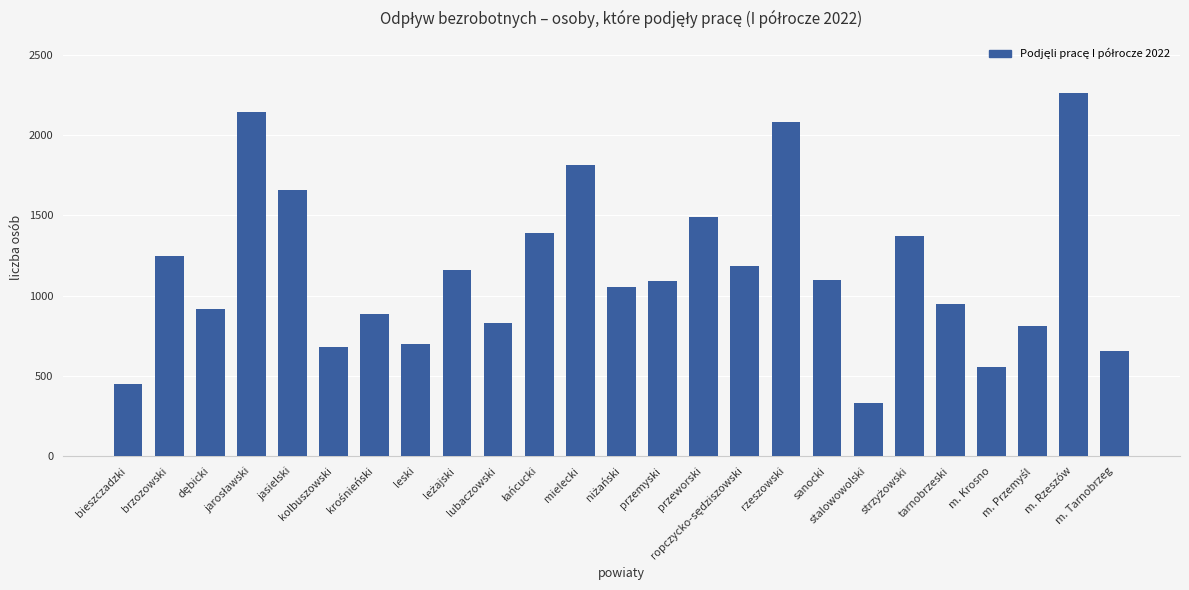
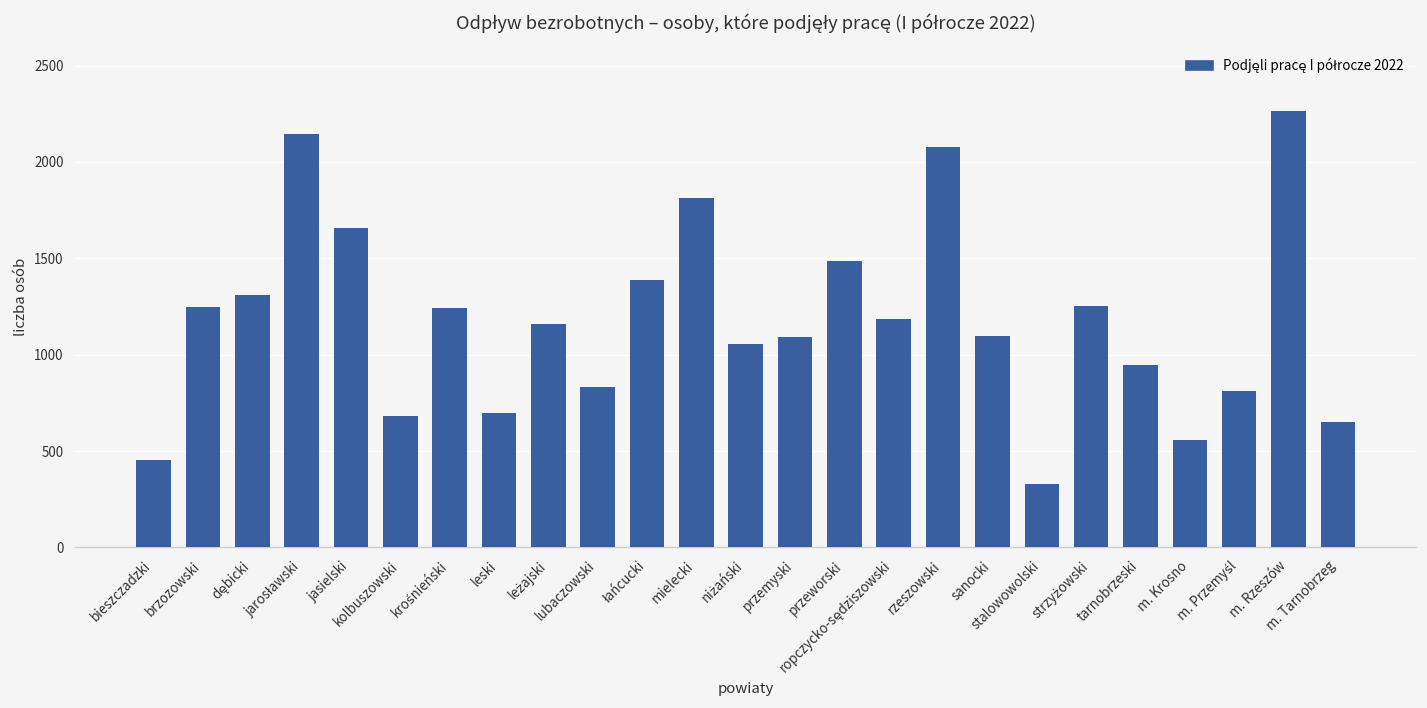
dębicki: 920 -> 1310
krośnieński: 880 -> 1240
strzyżowski: 1370 -> 1260
